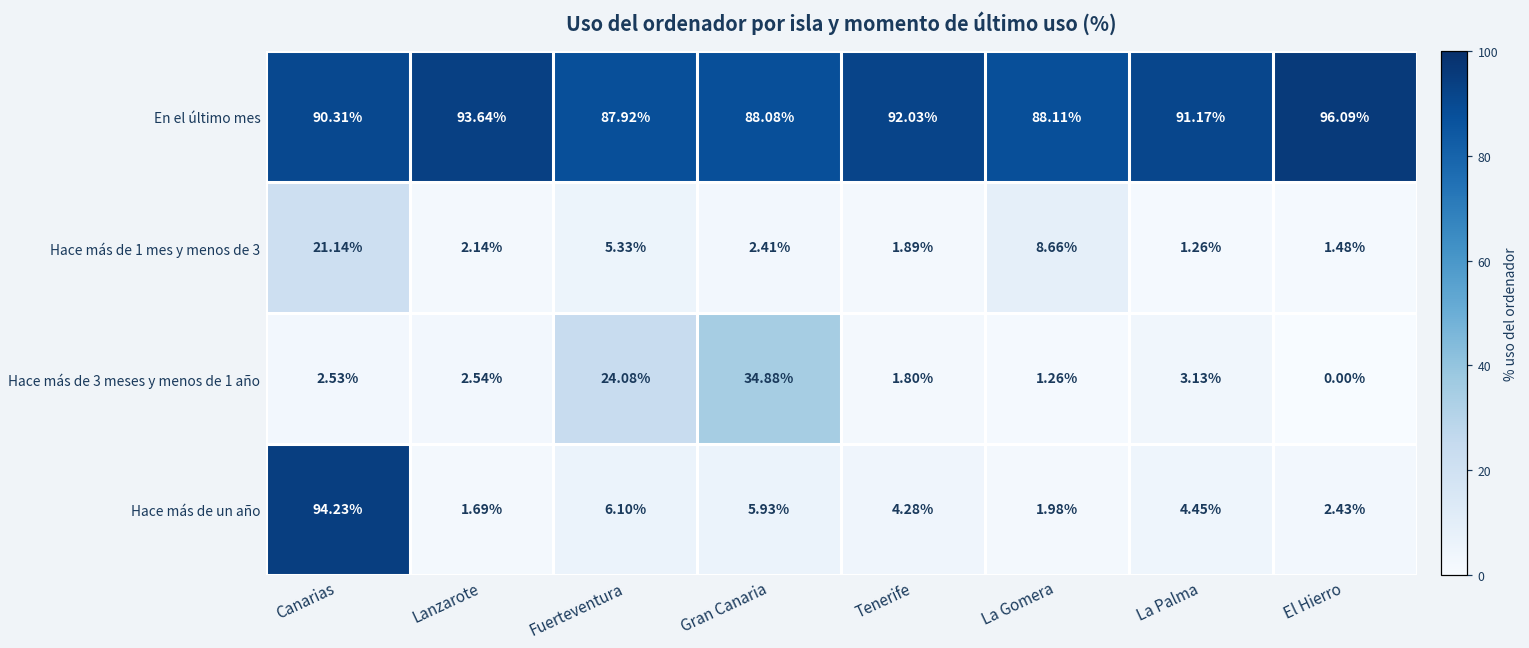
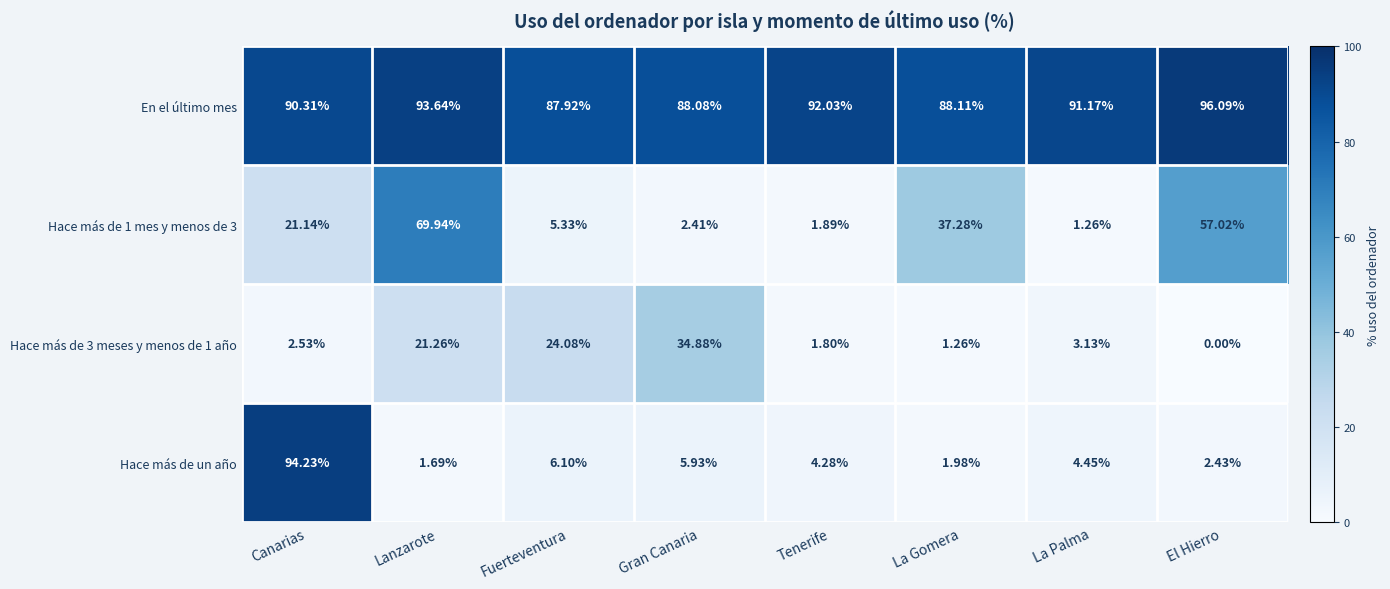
Hace más de 1 mes y menos de 3, Lanzarote: 2.14% -> 69.94%
Hace más de 1 mes y menos de 3, La Gomera: 8.66% -> 37.28%
Hace más de 1 mes y menos de 3, El Hierro: 1.48% -> 57.02%
Hace más de 3 meses y menos de 1 año, Lanzarote: 2.54% -> 21.26%
